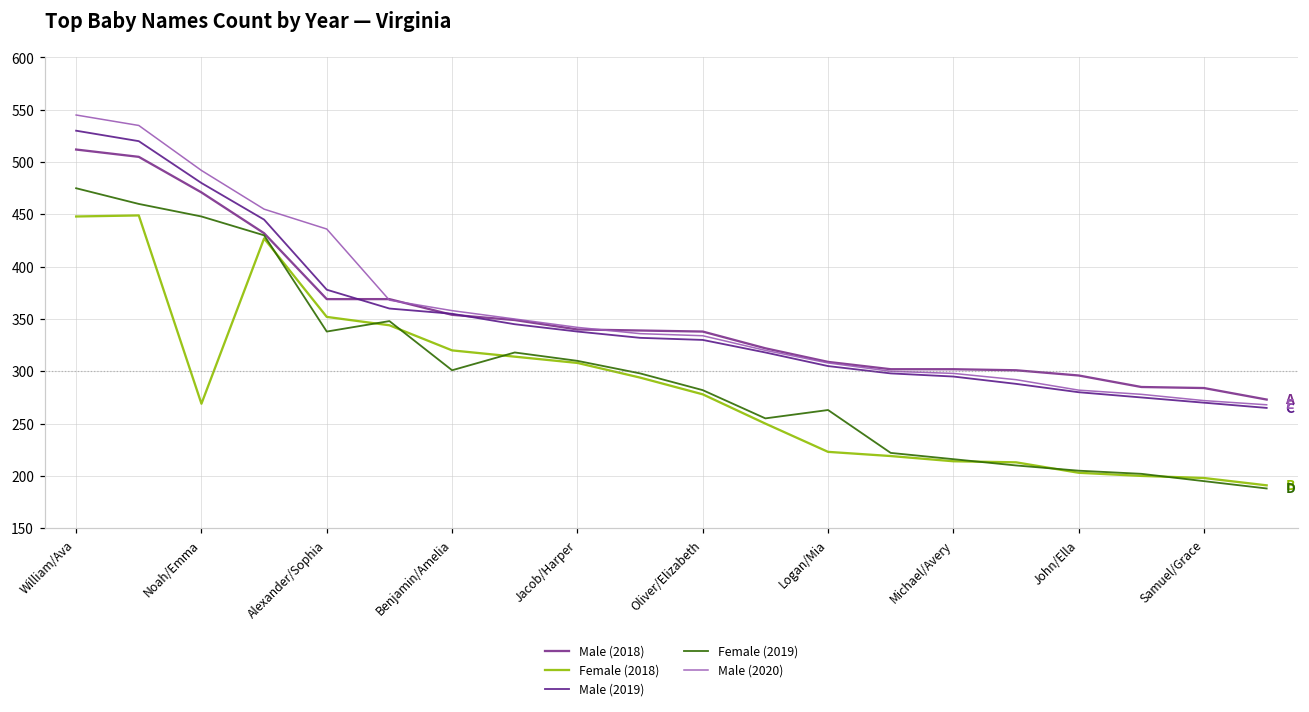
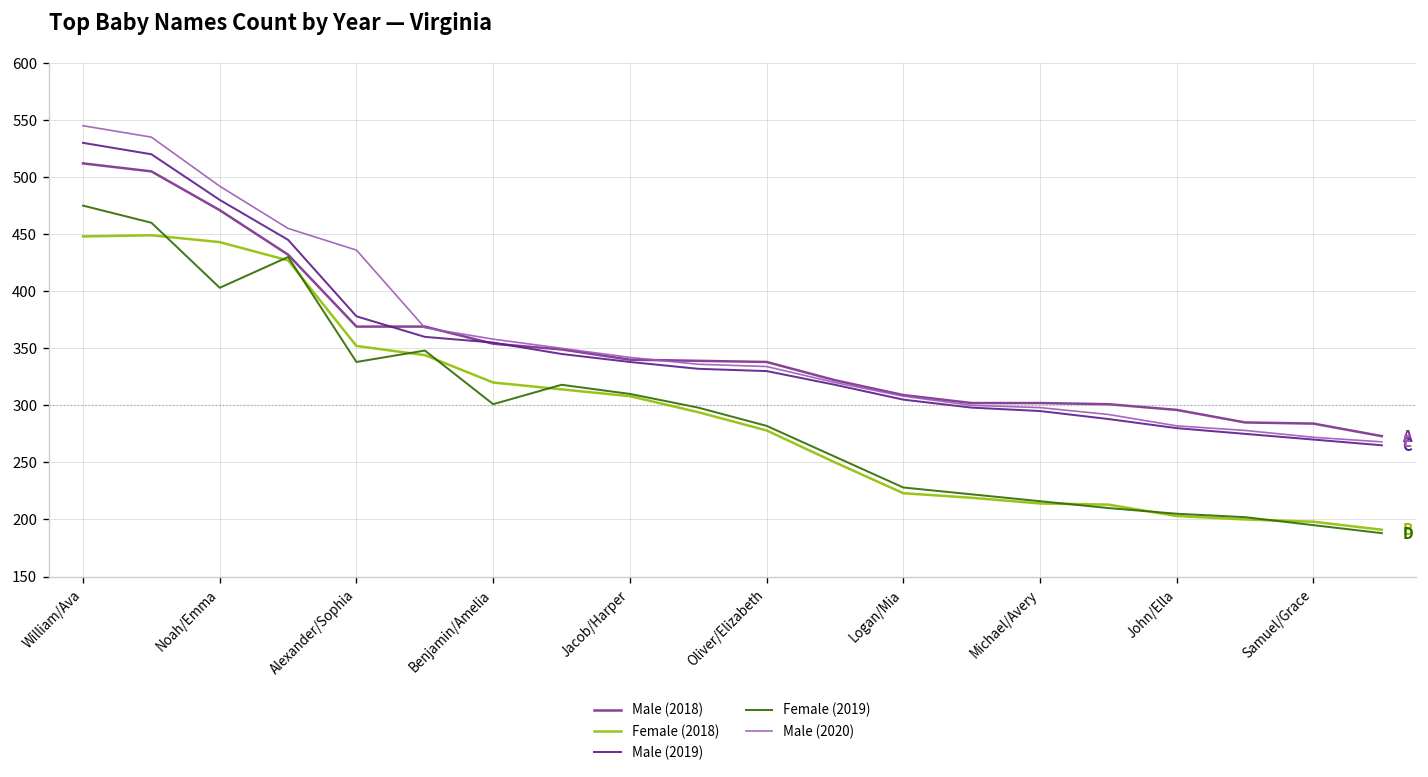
Female (2018), Noah/Emma: 270 -> 440
Female (2019), Noah/Emma: 450 -> 400
Female (2019), Logan/Mia: 260 -> 230
